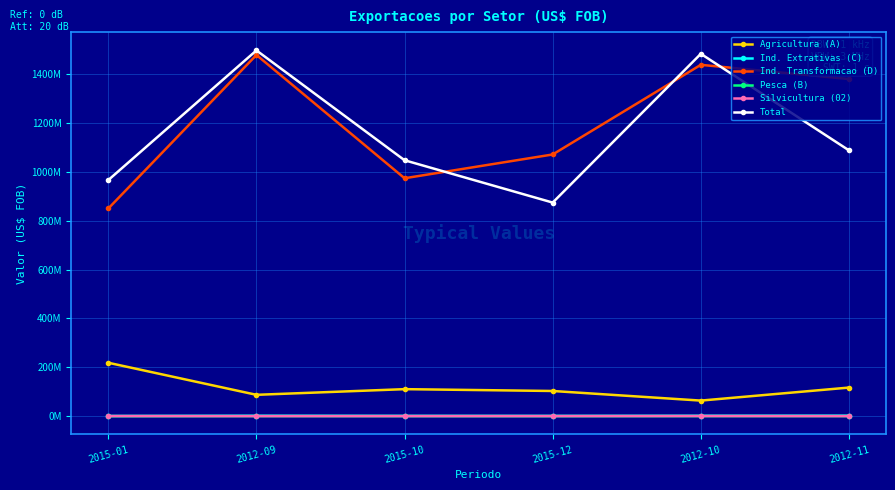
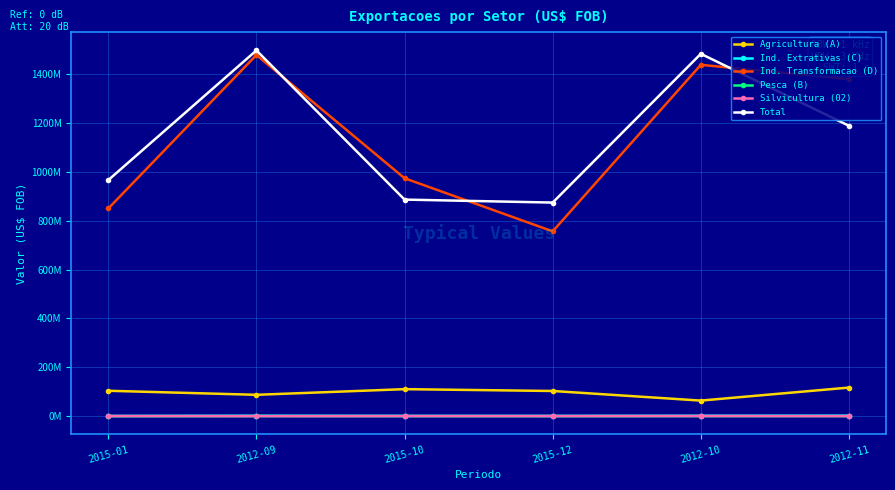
Agricultura (A), 2015-01: 220000000 -> 100000000
Total, 2015-10: 1050000000 -> 890000000
Ind. Transformacao (D), 2015-12: 1070000000 -> 760000000
Total, 2012-11: 1090000000 -> 1190000000
